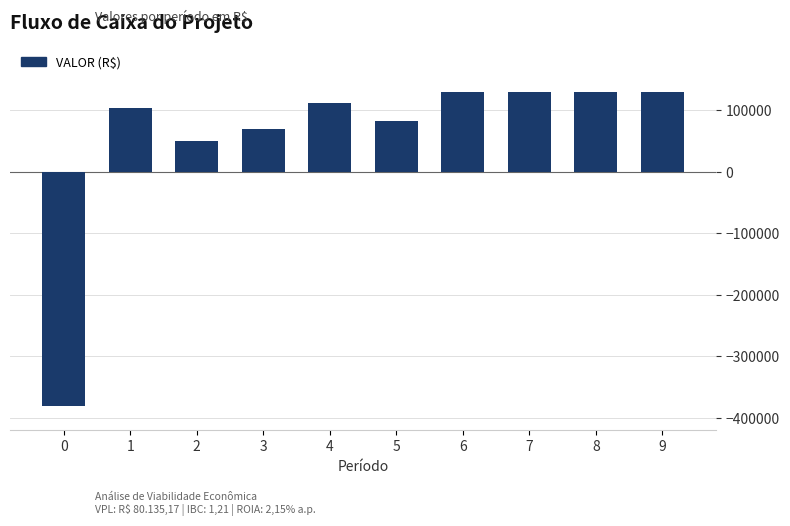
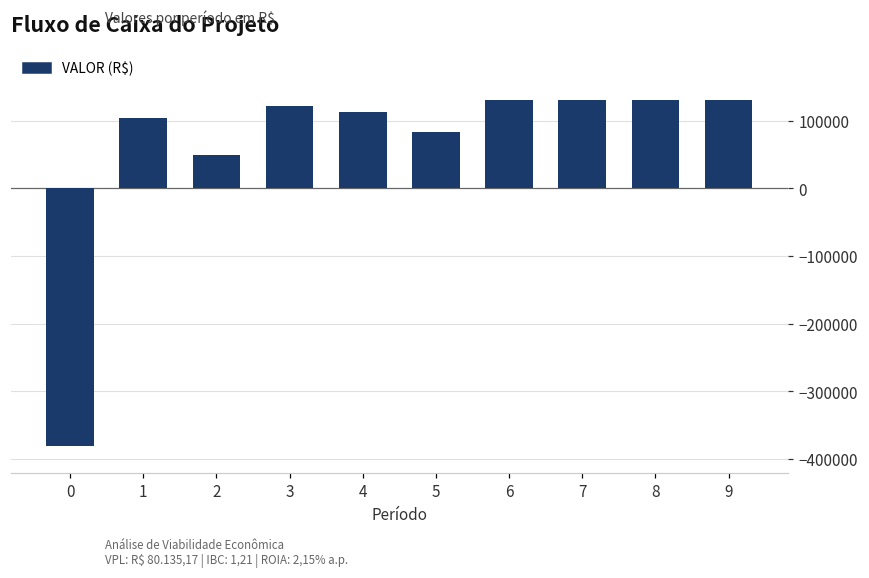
3: 70000 -> 120000
